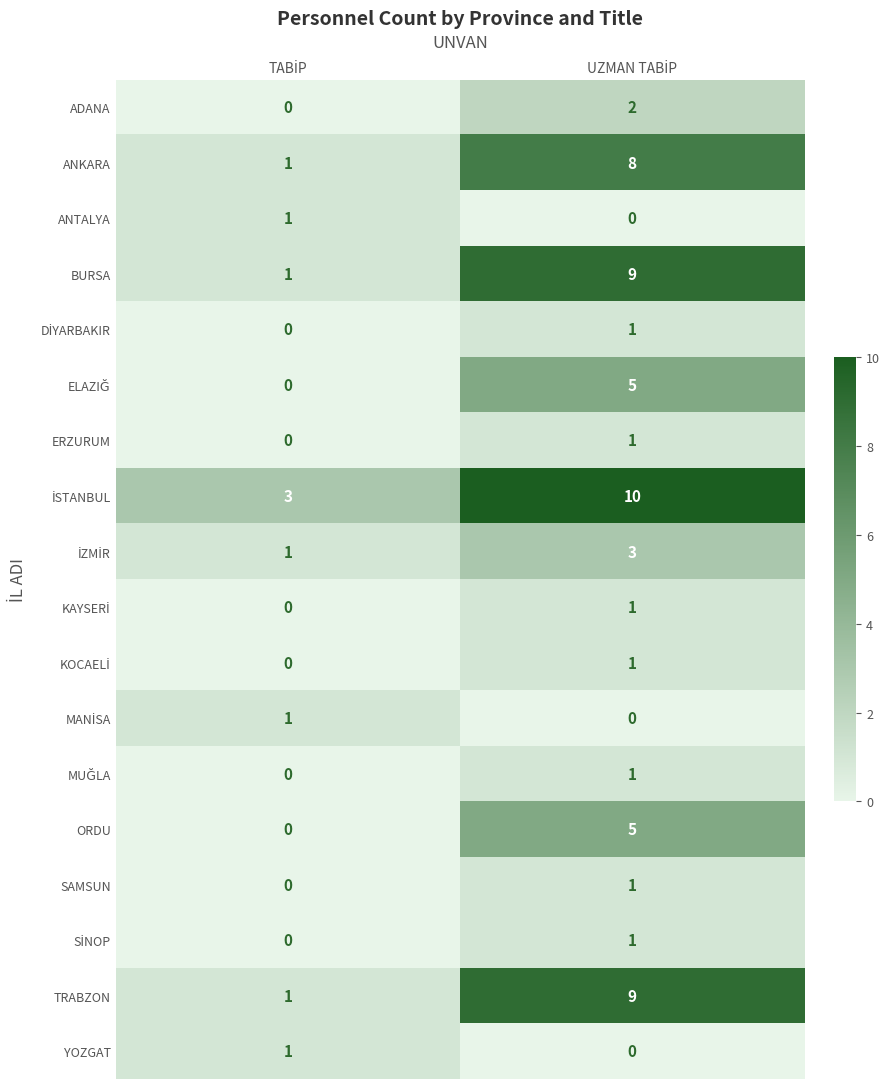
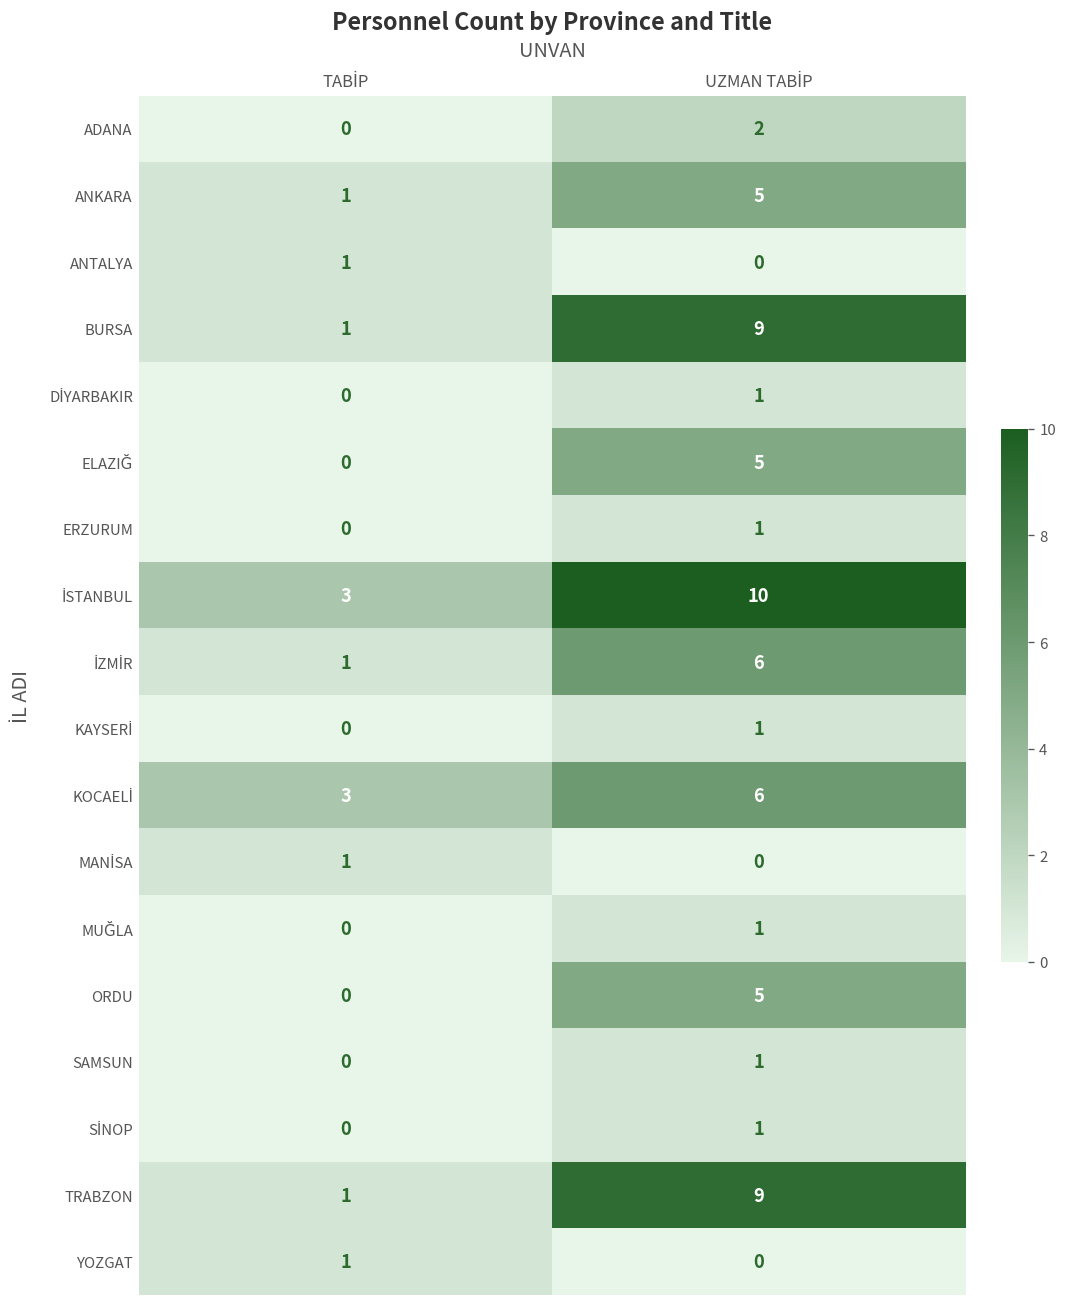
ANKARA, UZMAN TABİP: 8 -> 5
İZMİR, UZMAN TABİP: 3 -> 6
KOCAELİ, TABİP: 0 -> 3
KOCAELİ, UZMAN TABİP: 1 -> 6
